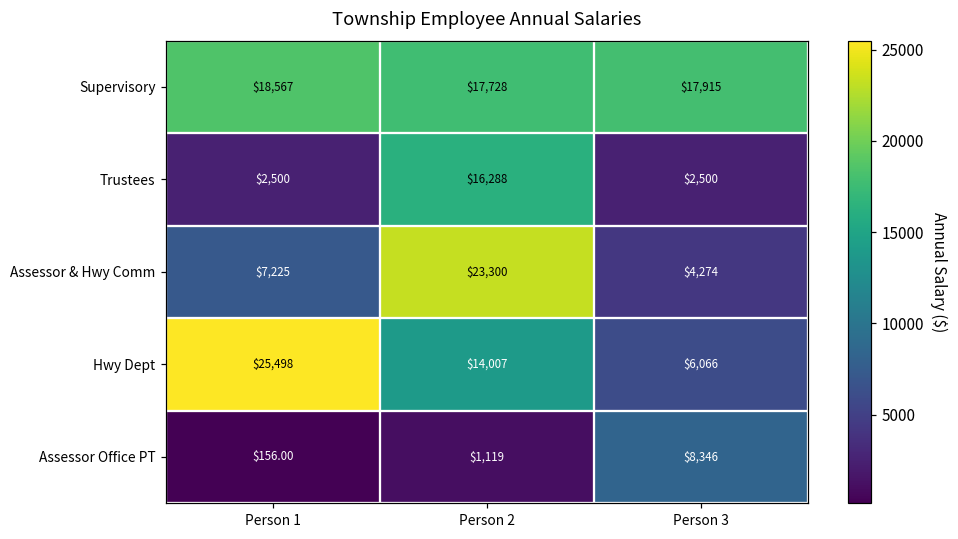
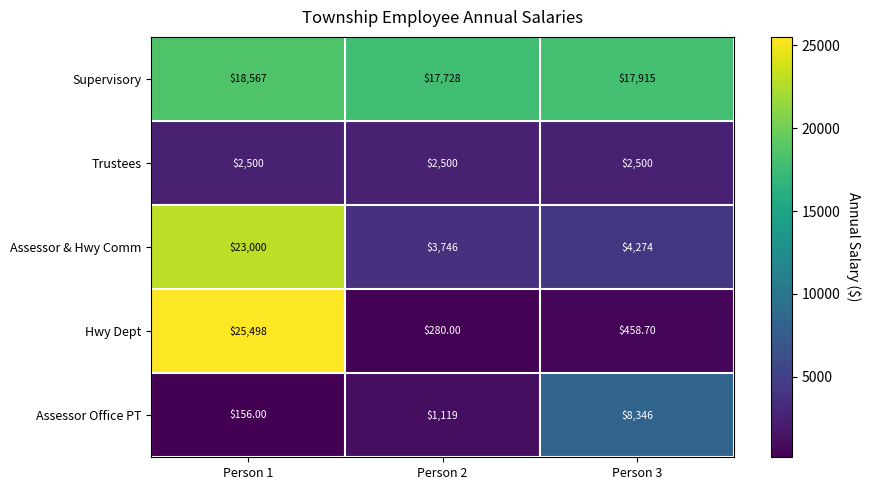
Trustees, Person 2: $16,288 -> $2,500
Assessor & Hwy Comm, Person 1: $7,225 -> $23,000
Assessor & Hwy Comm, Person 2: $23,300 -> $3,746
Hwy Dept, Person 2: $14,007 -> $280.00
Hwy Dept, Person 3: $6,066 -> $458.70
